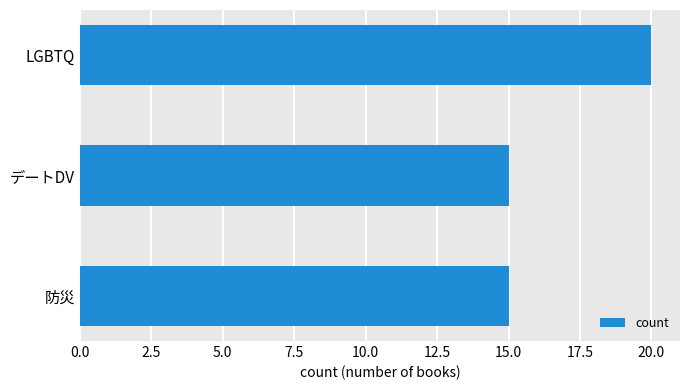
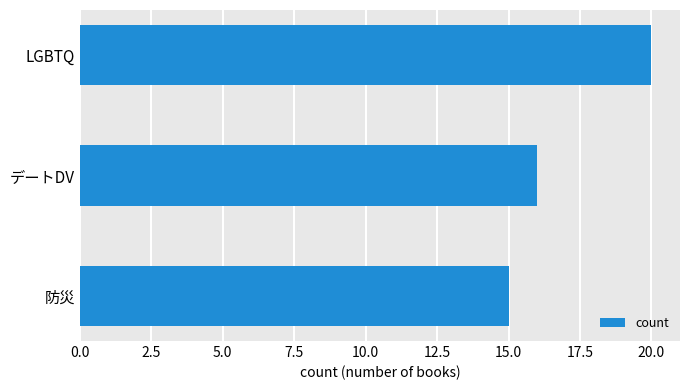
デートDV: 15 -> 16
